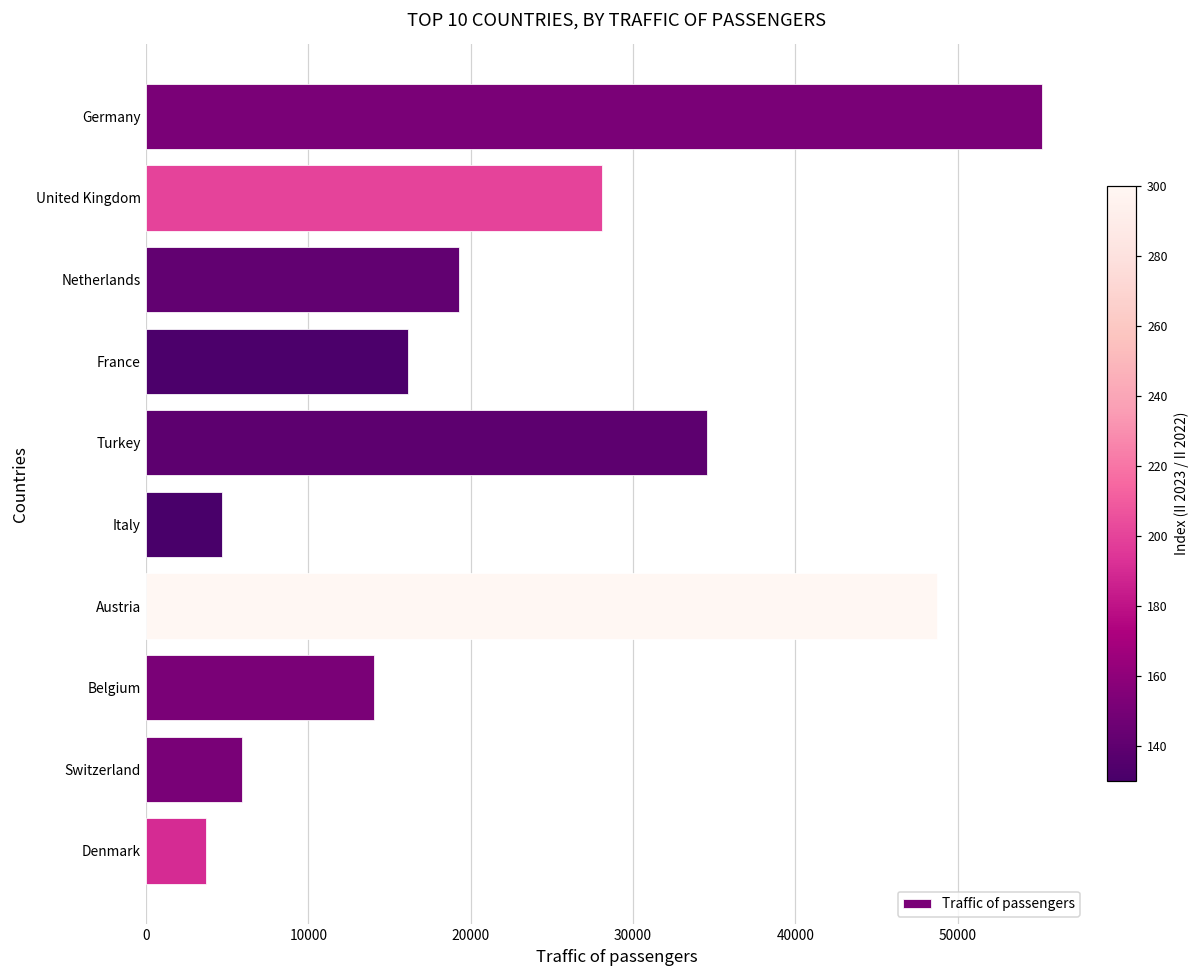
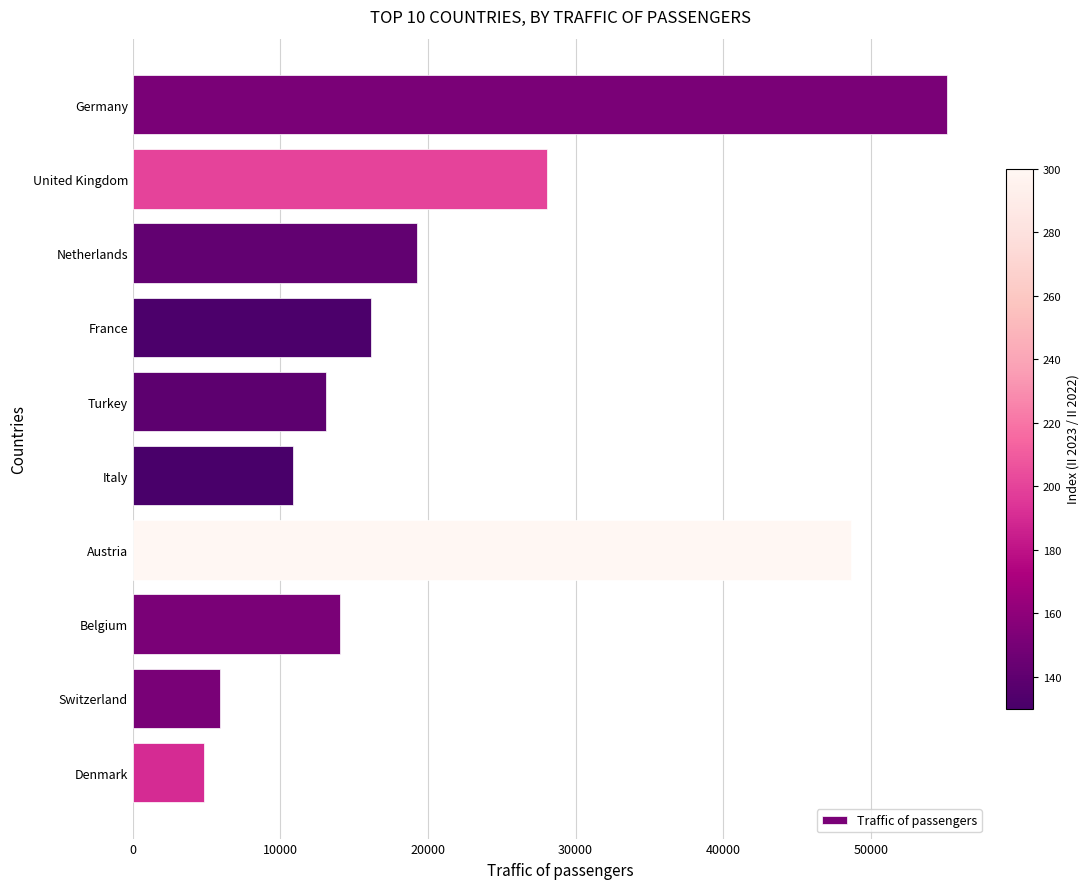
Turkey: 34600 -> 13100
Italy: 4700 -> 10900
Denmark: 3700 -> 4800
